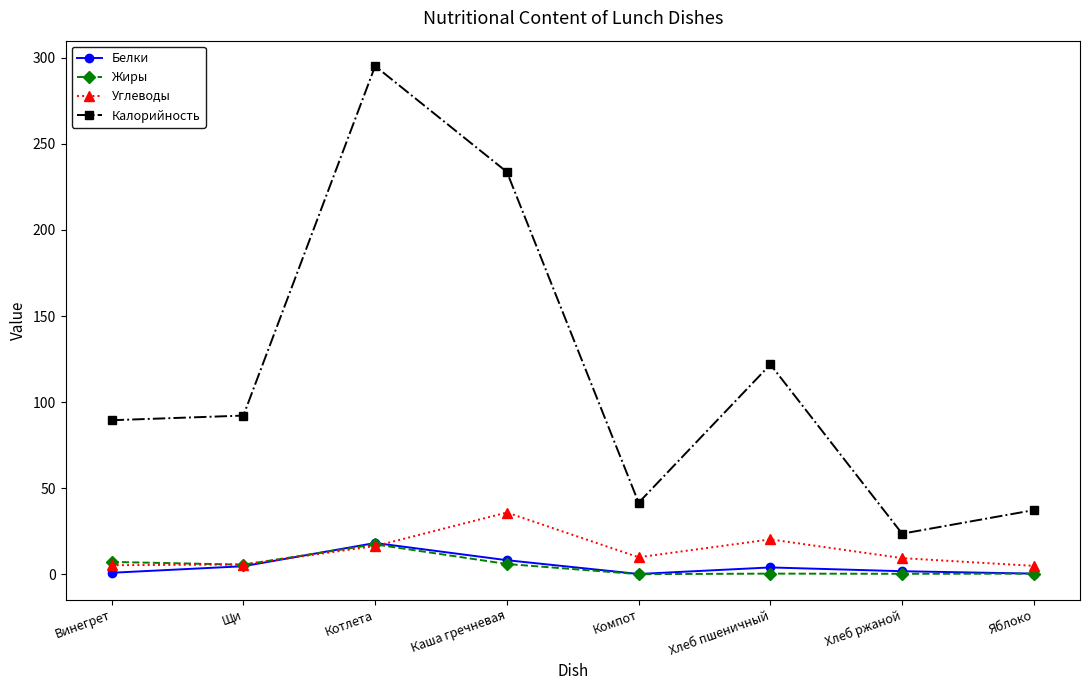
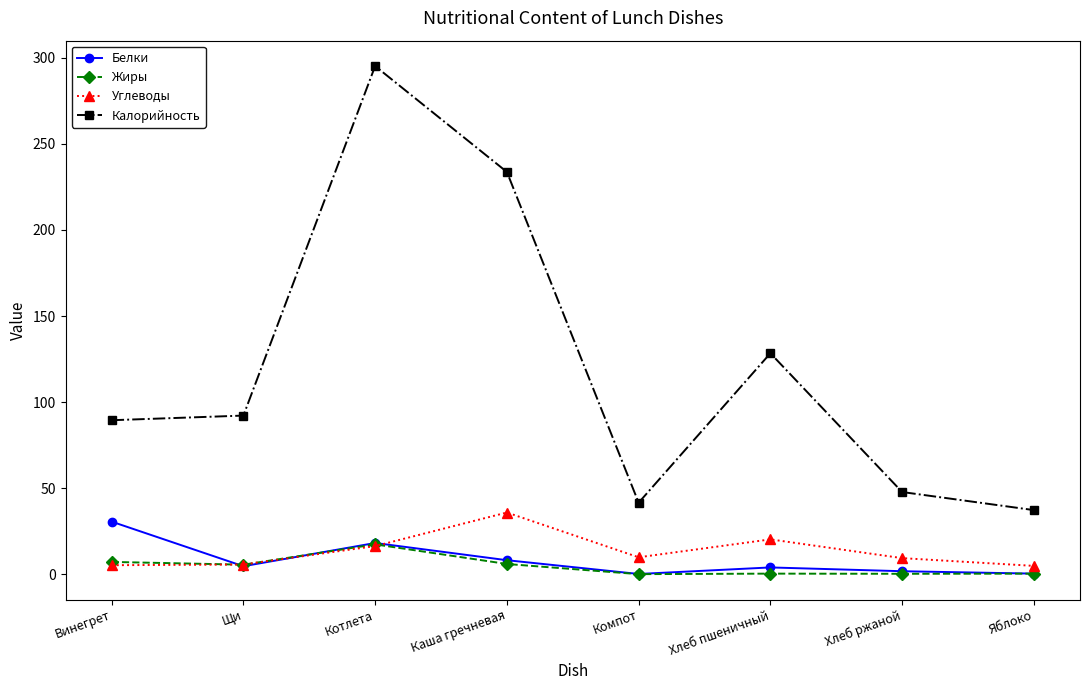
Белки, Винегрет: 1 -> 31
Калорийность, Хлеб пшеничный: 122 -> 128
Калорийность, Хлеб ржаной: 24 -> 48
